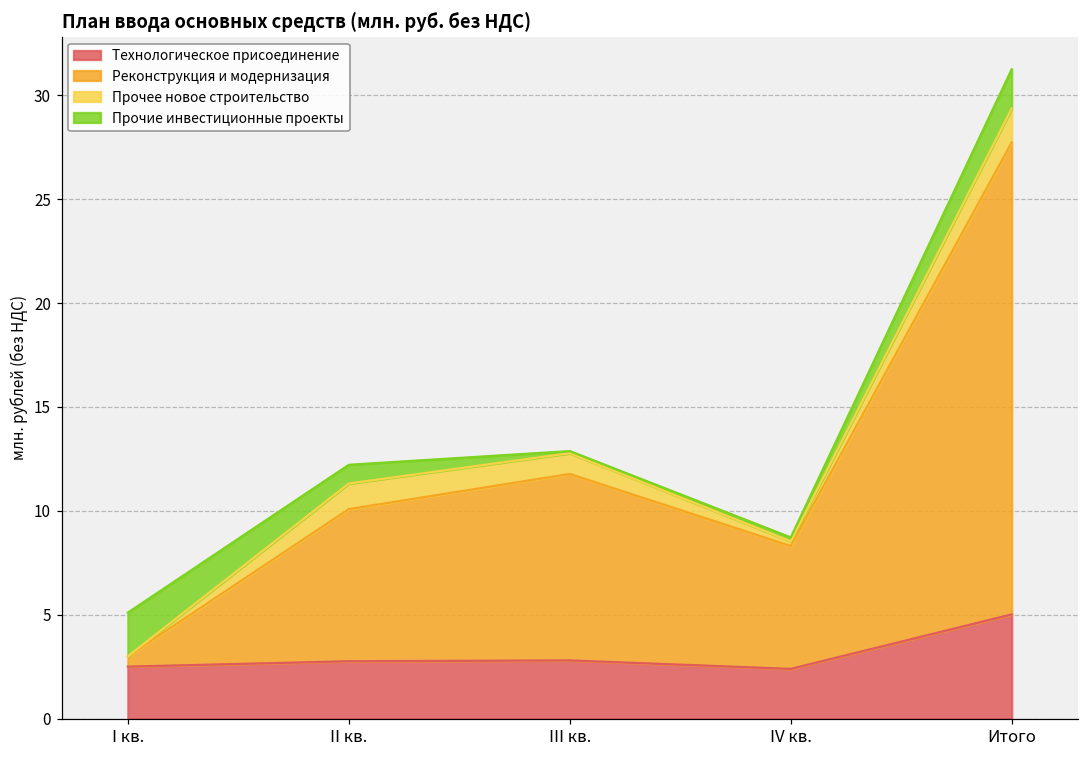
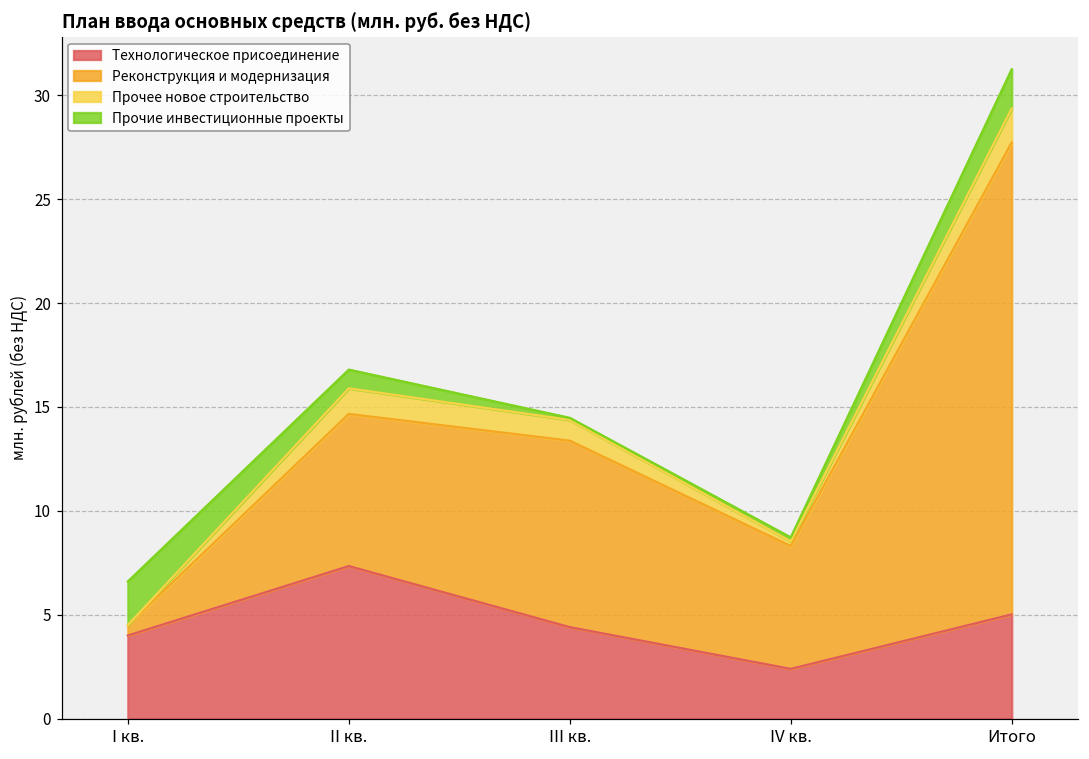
Технологическое присоединение, I кв.: 2.5 -> 4.0
Технологическое присоединение, II кв.: 2.8 -> 7.3
Технологическое присоединение, III кв.: 2.8 -> 4.4
